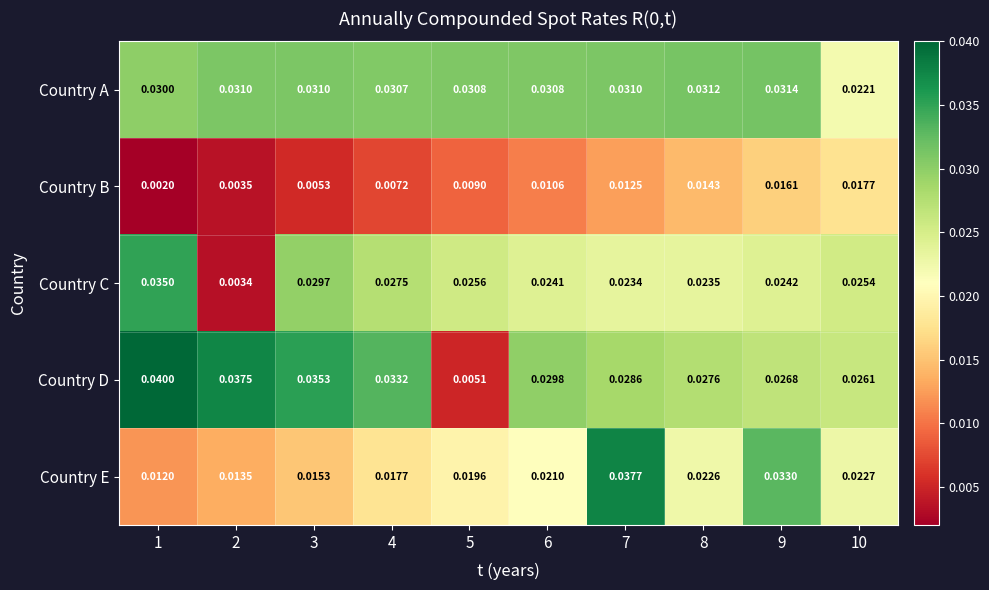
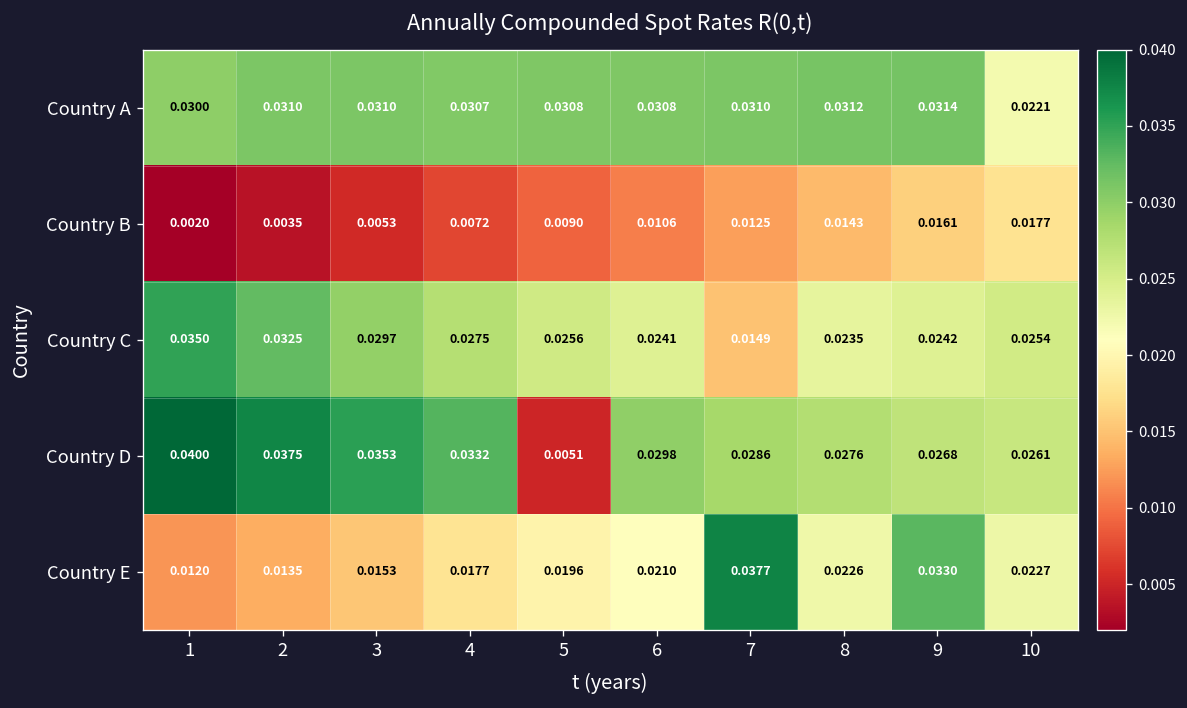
Country C, 2: 0.0034 -> 0.0325
Country C, 7: 0.0234 -> 0.0149
